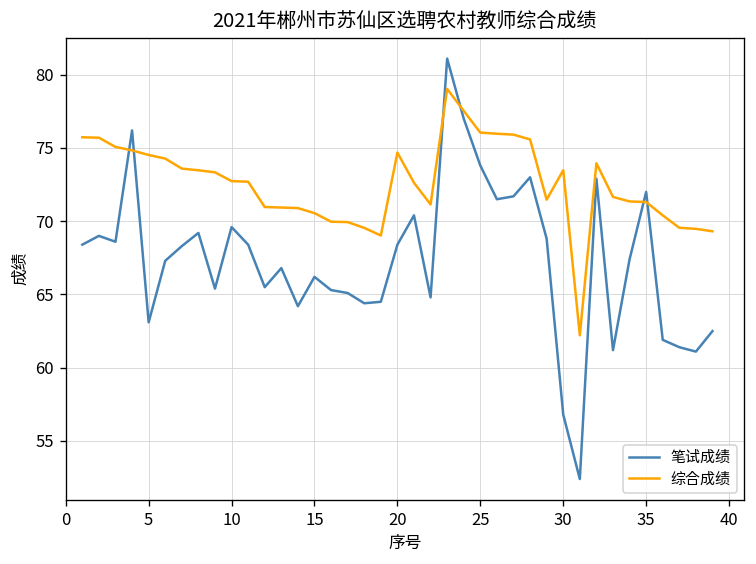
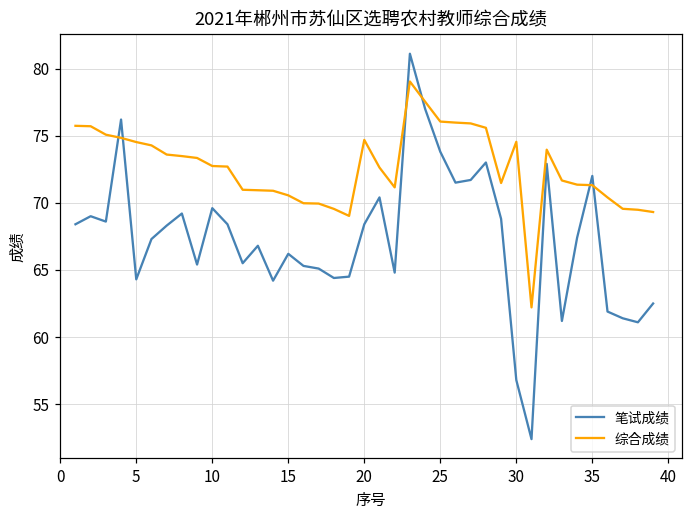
笔试成绩, 5: 63.1 -> 64.3
综合成绩, 30: 73.5 -> 74.5
